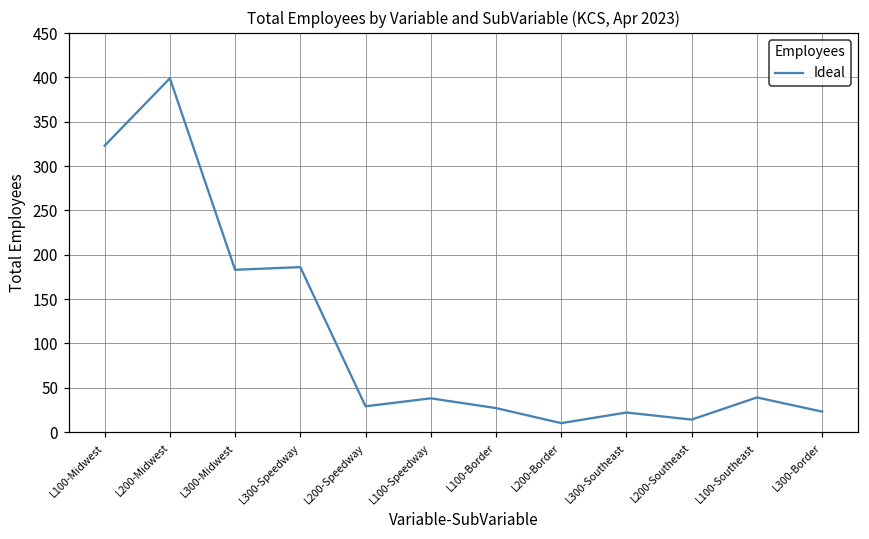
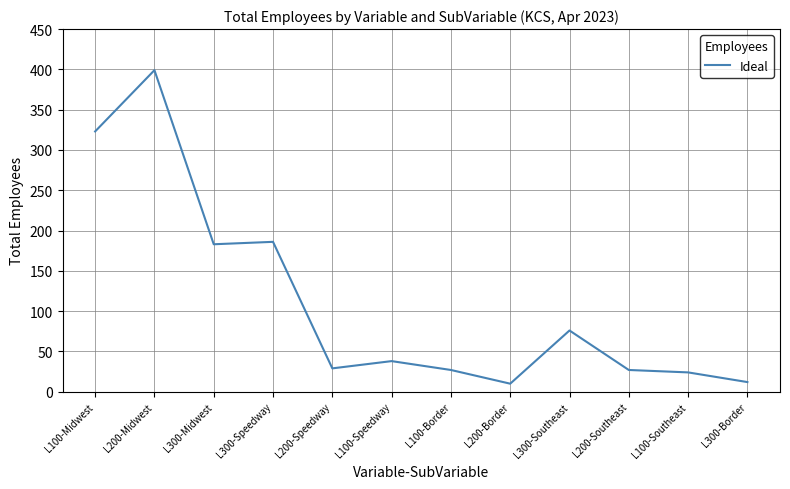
L300-Southeast: 20 -> 80
L200-Southeast: 10 -> 30
L100-Southeast: 40 -> 20
L300-Border: 20 -> 10
